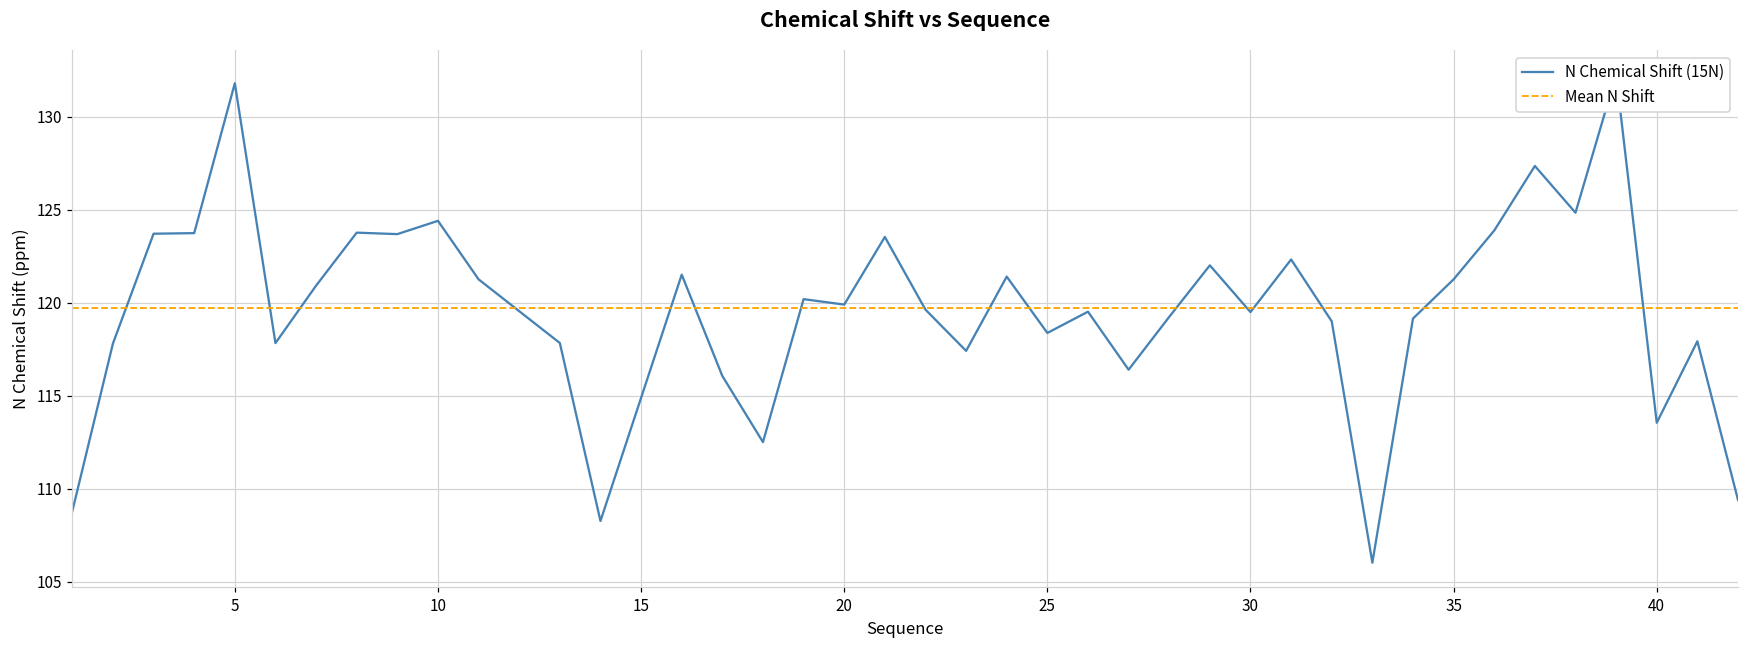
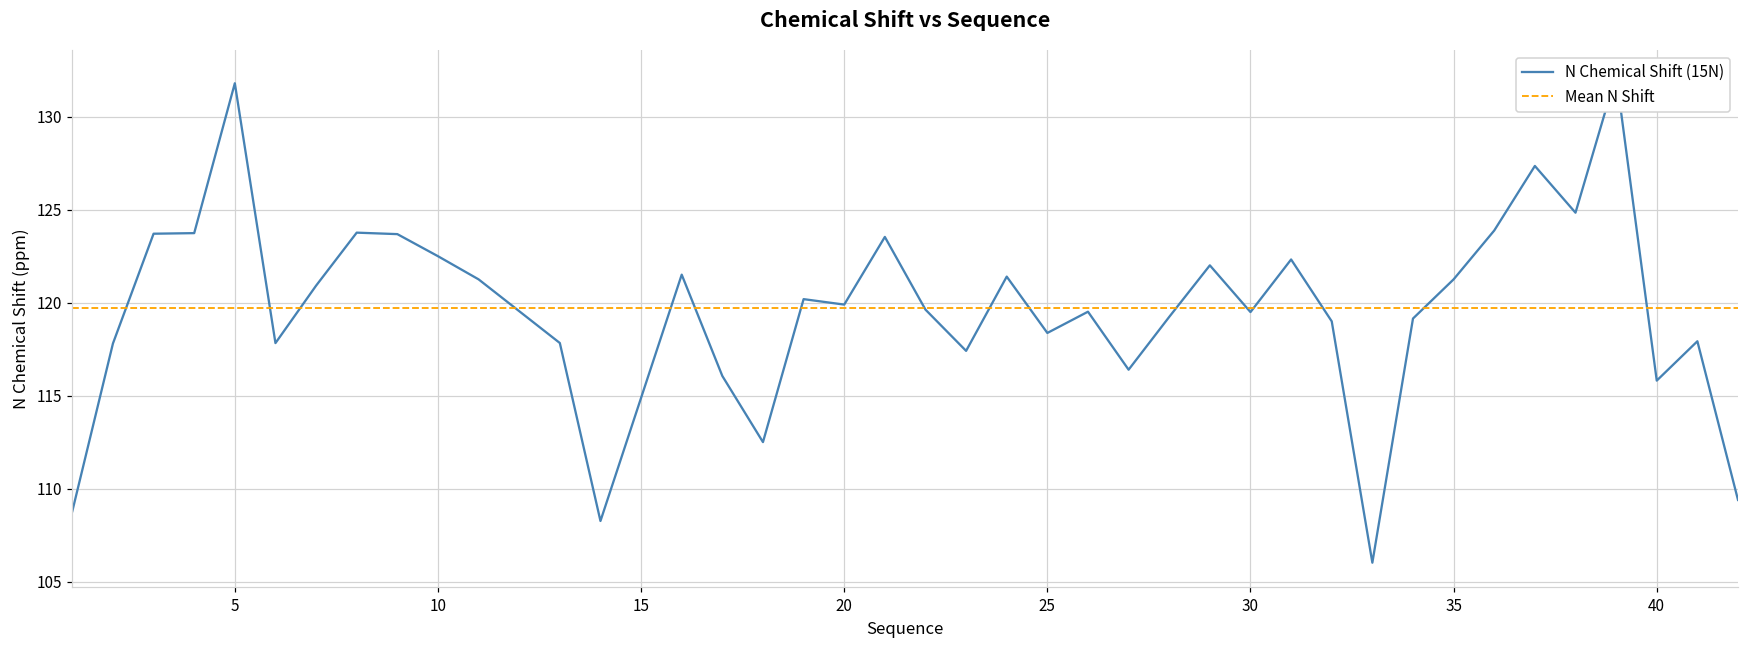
10: 124.4 -> 122.5
40: 113.6 -> 115.8
